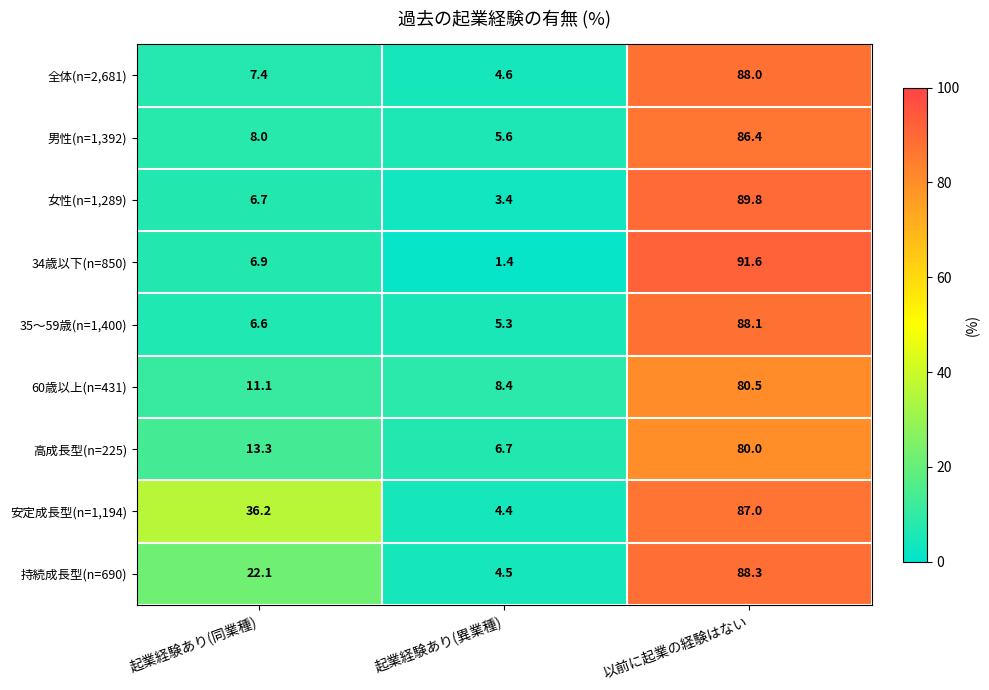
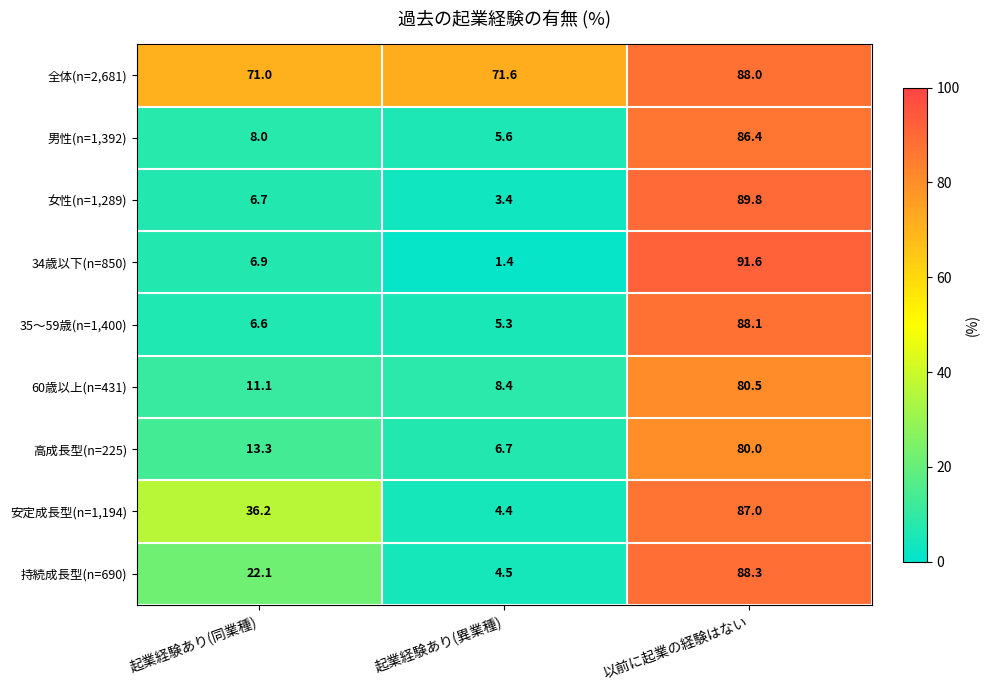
全体(n=2,681), 起業経験あり(同業種): 7.4 -> 71.0
全体(n=2,681), 起業経験あり(異業種): 4.6 -> 71.6
